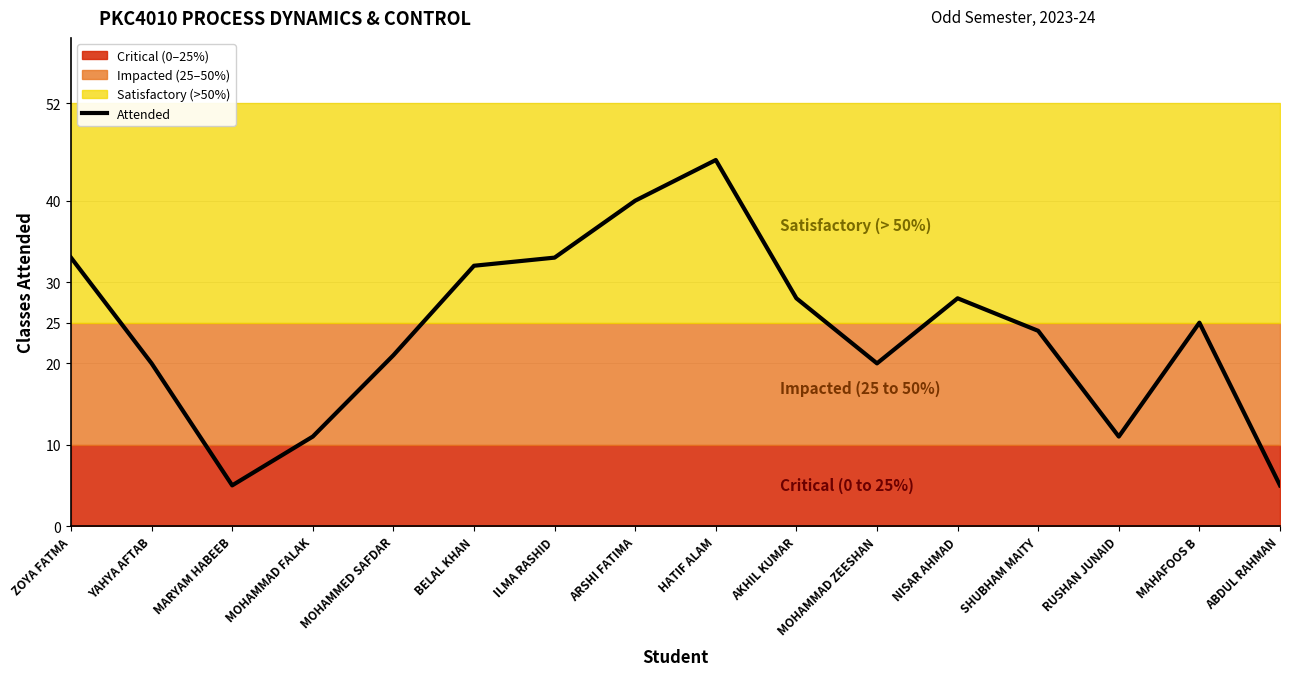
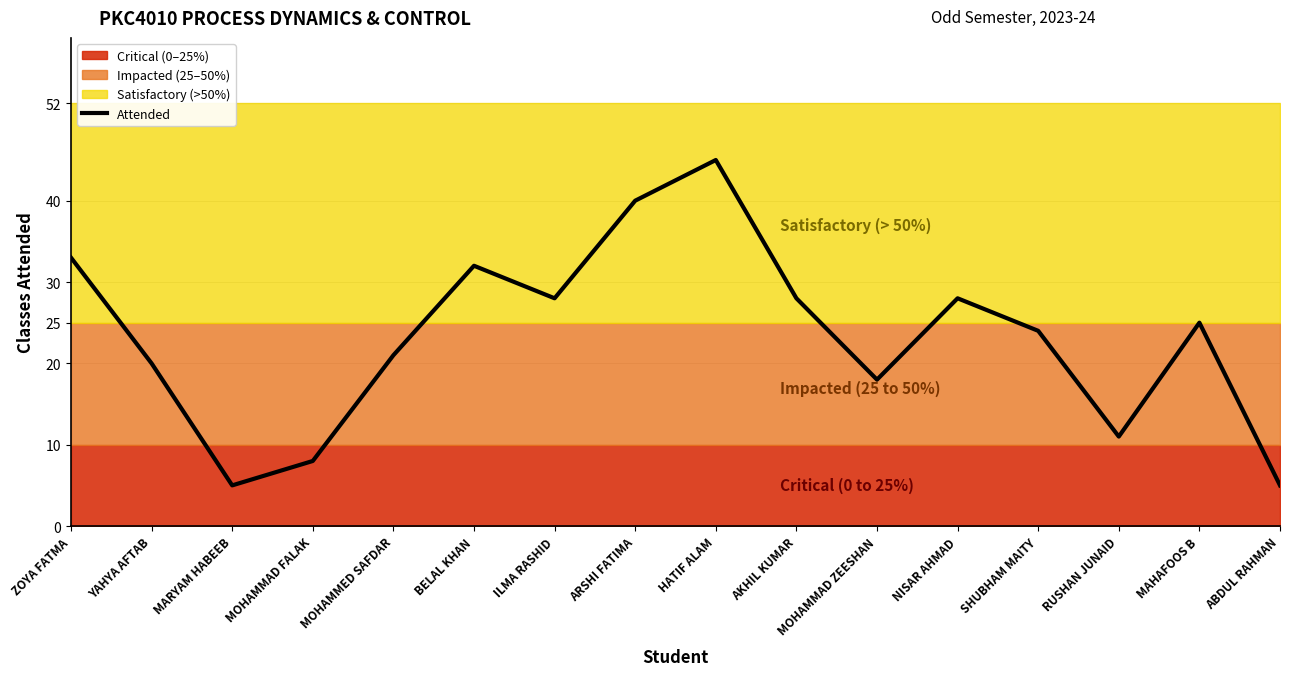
Attended, MOHAMMAD FALAK: 11 -> 8
Attended, ILMA RASHID: 33 -> 28
Attended, MOHAMMAD ZEESHAN: 20 -> 18
